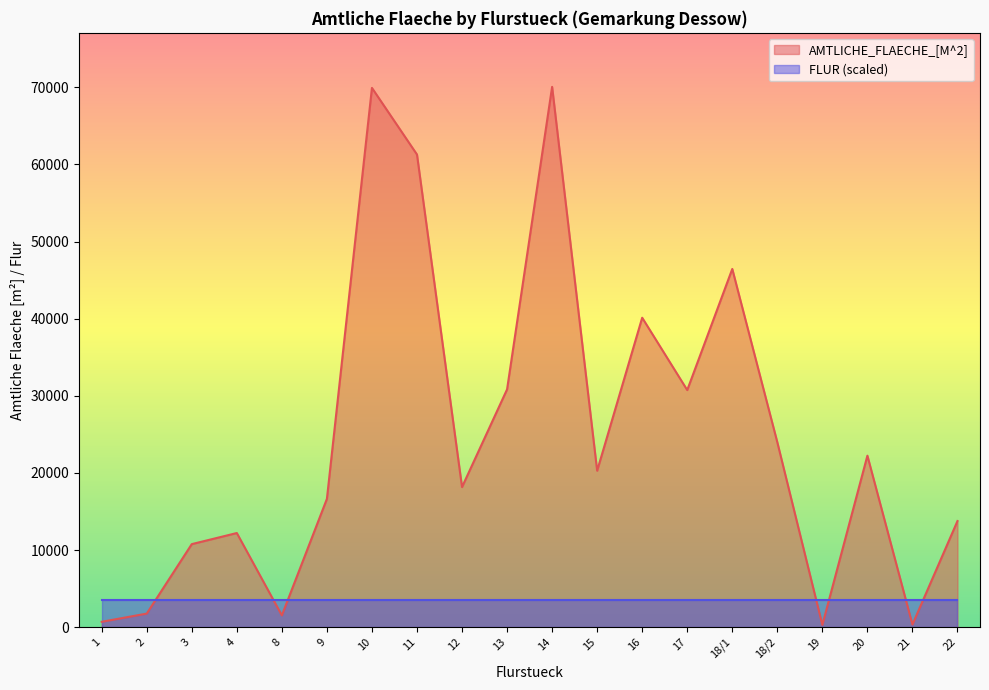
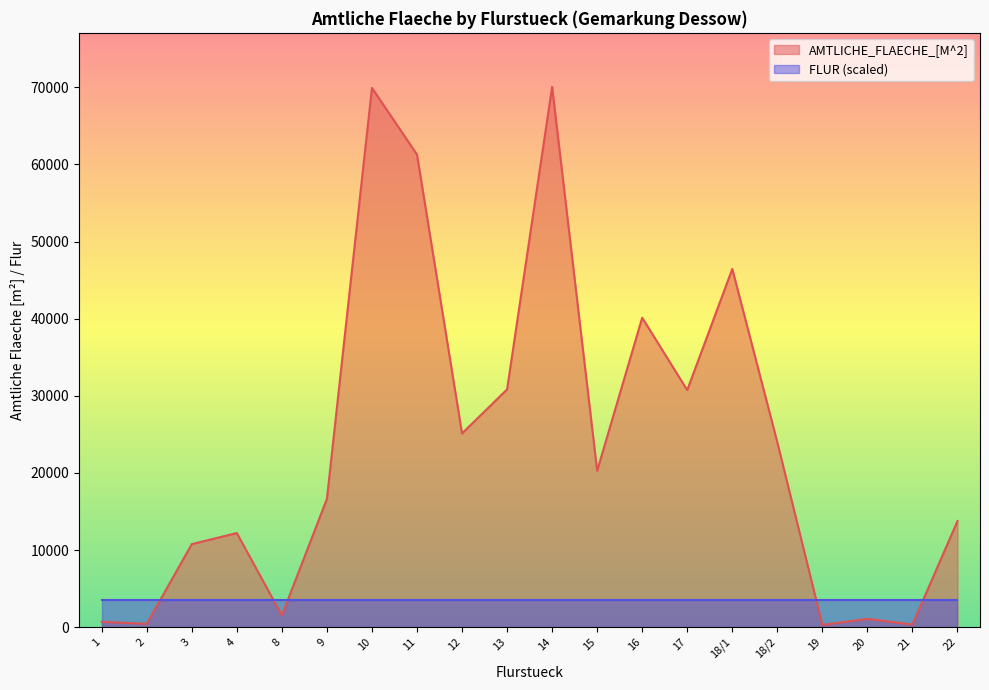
AMTLICHE_FLAECHE_[M^2], 2: 2000 -> 0
AMTLICHE_FLAECHE_[M^2], 12: 18000 -> 25000
AMTLICHE_FLAECHE_[M^2], 20: 22000 -> 1000
